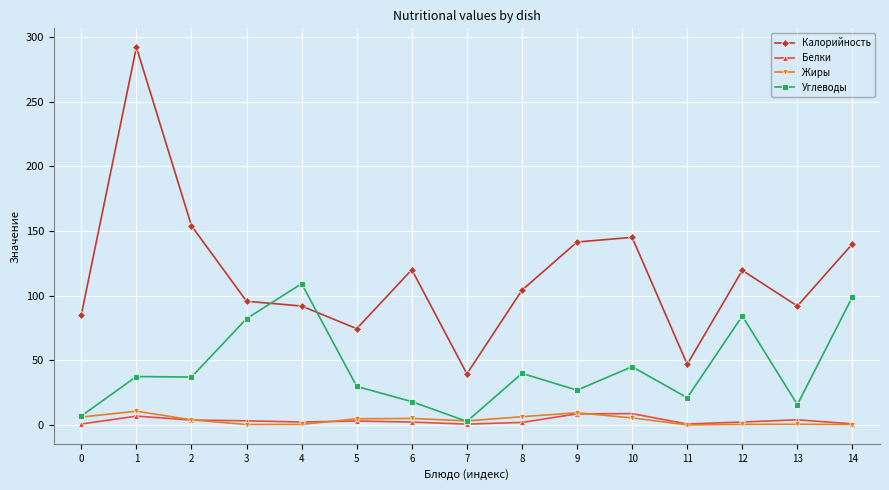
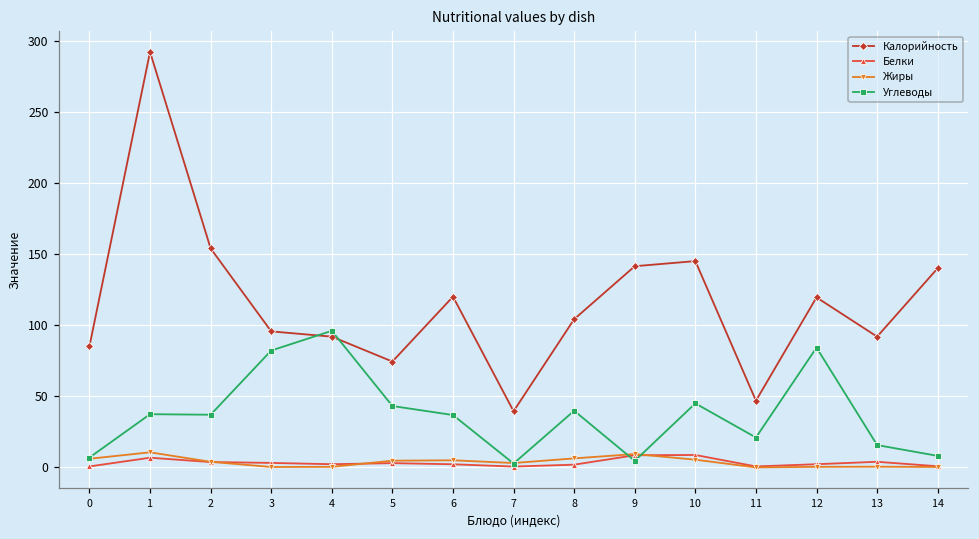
Углеводы, 4: 109 -> 96
Углеводы, 5: 30 -> 43
Углеводы, 6: 18 -> 37
Углеводы, 9: 27 -> 5
Углеводы, 14: 99 -> 8
